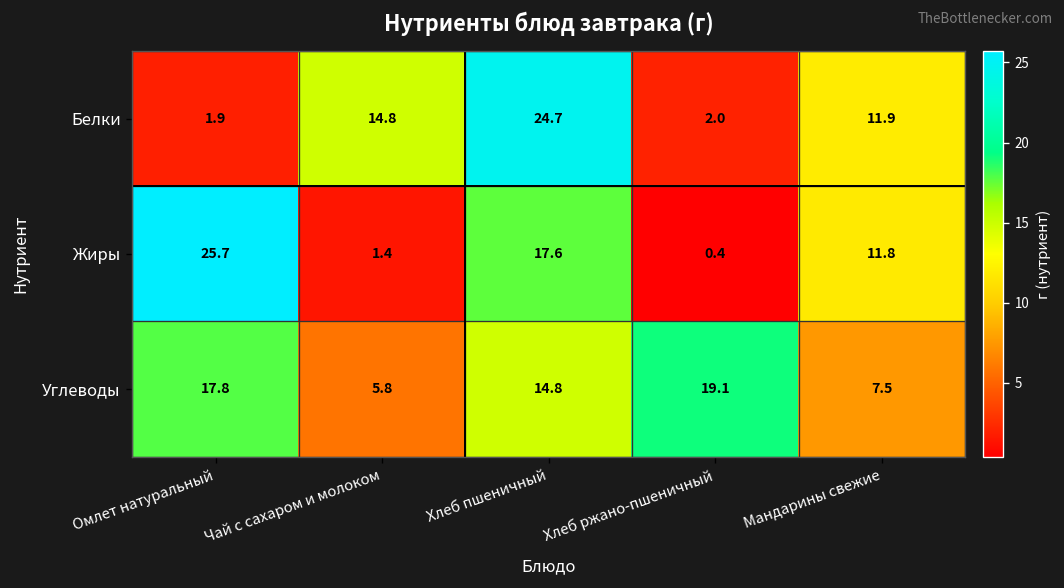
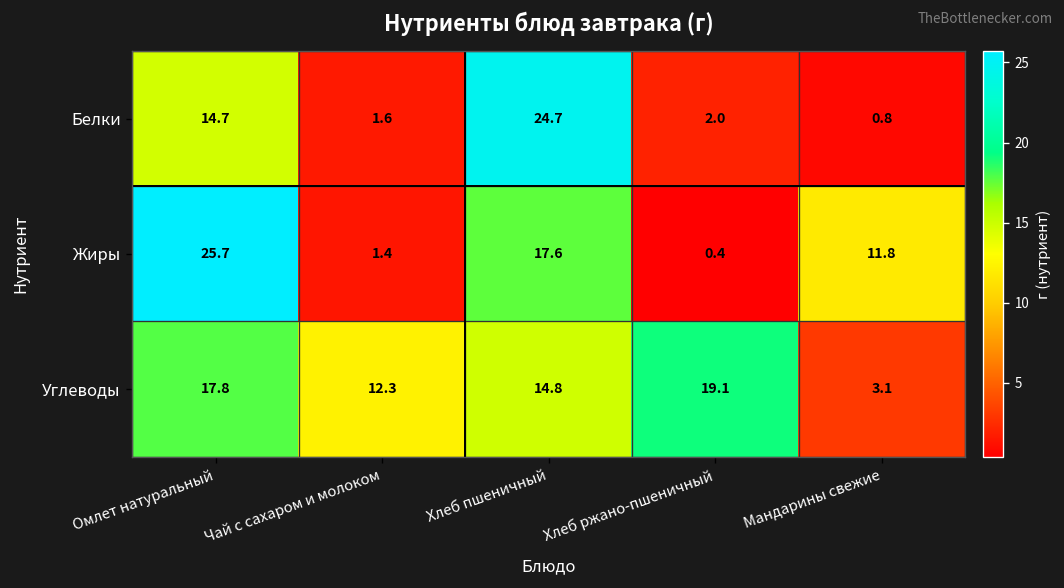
Белки, Омлет натуральный: 1.9 -> 14.7
Белки, Чай с сахаром и молоком: 14.8 -> 1.6
Белки, Мандарины свежие: 11.9 -> 0.8
Углеводы, Чай с сахаром и молоком: 5.8 -> 12.3
Углеводы, Мандарины свежие: 7.5 -> 3.1
